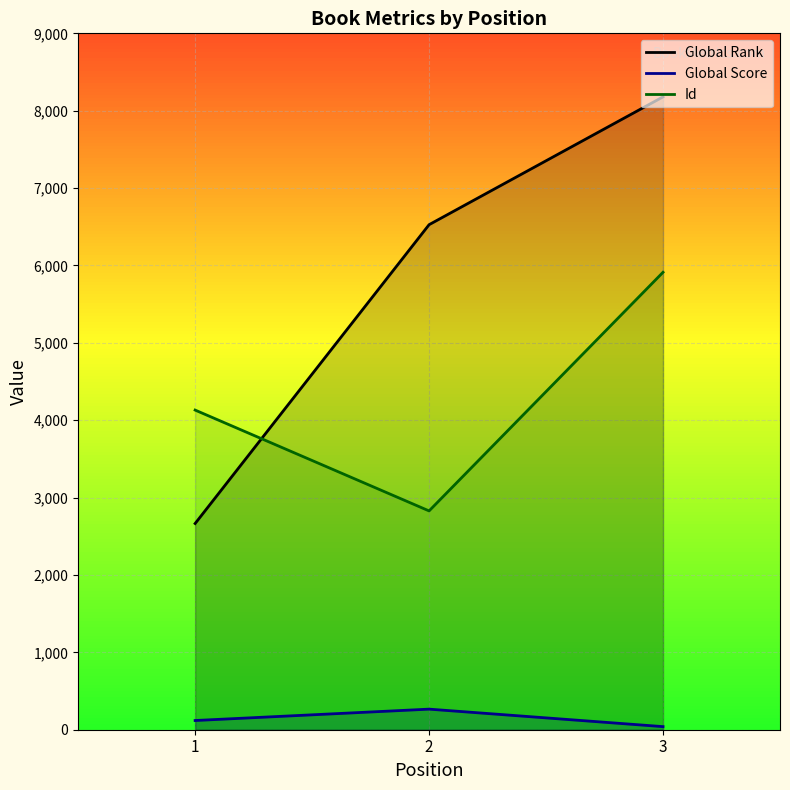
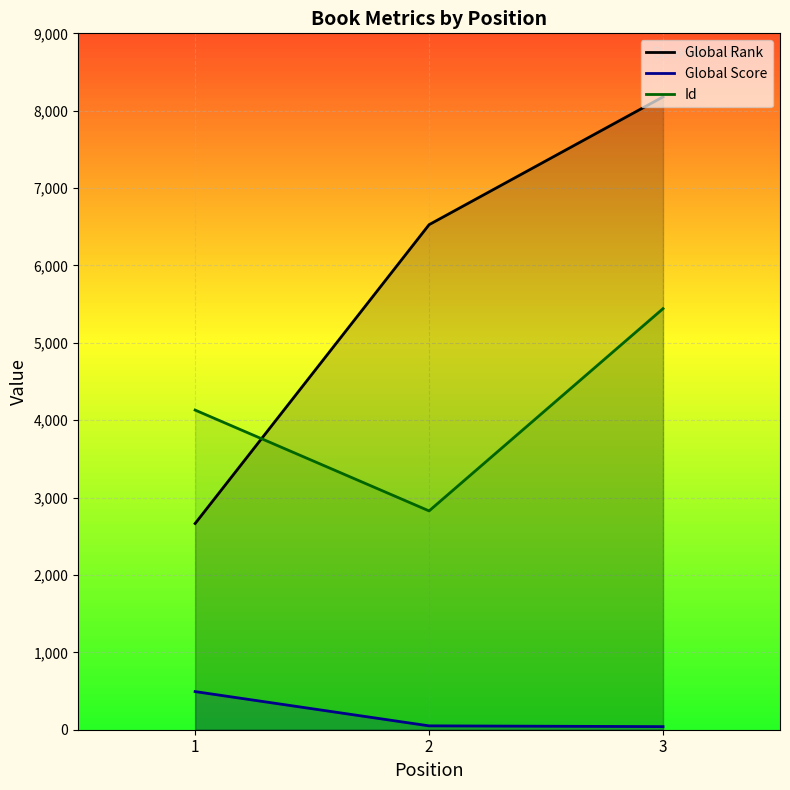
Global Score, 1: 100 -> 500
Global Score, 2: 300 -> 100
Id, 3: 5,900 -> 5,400
